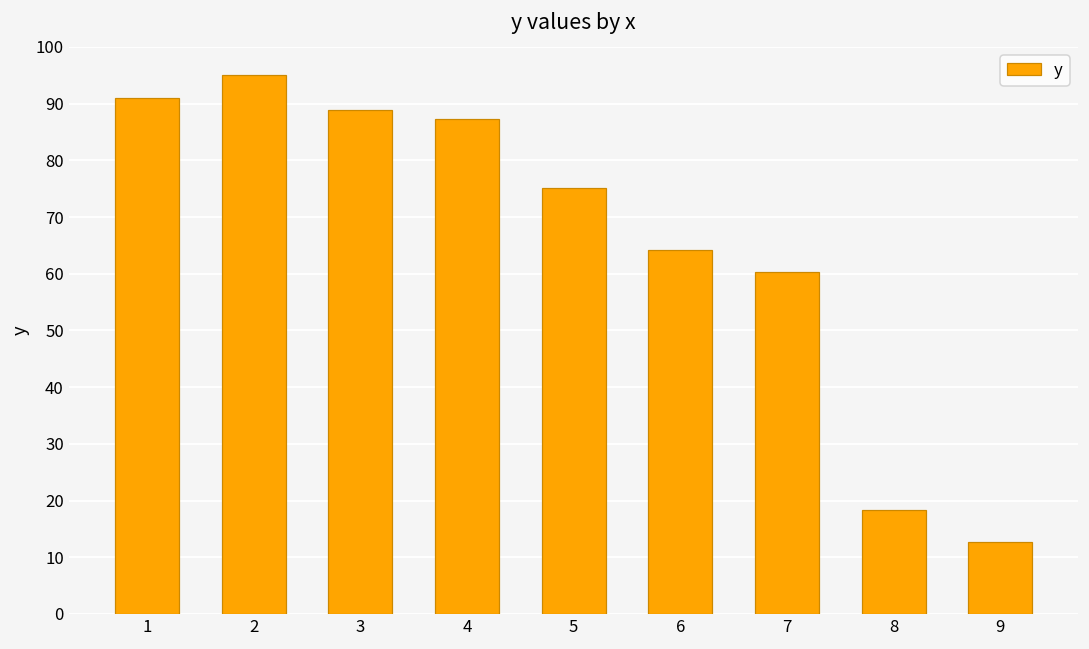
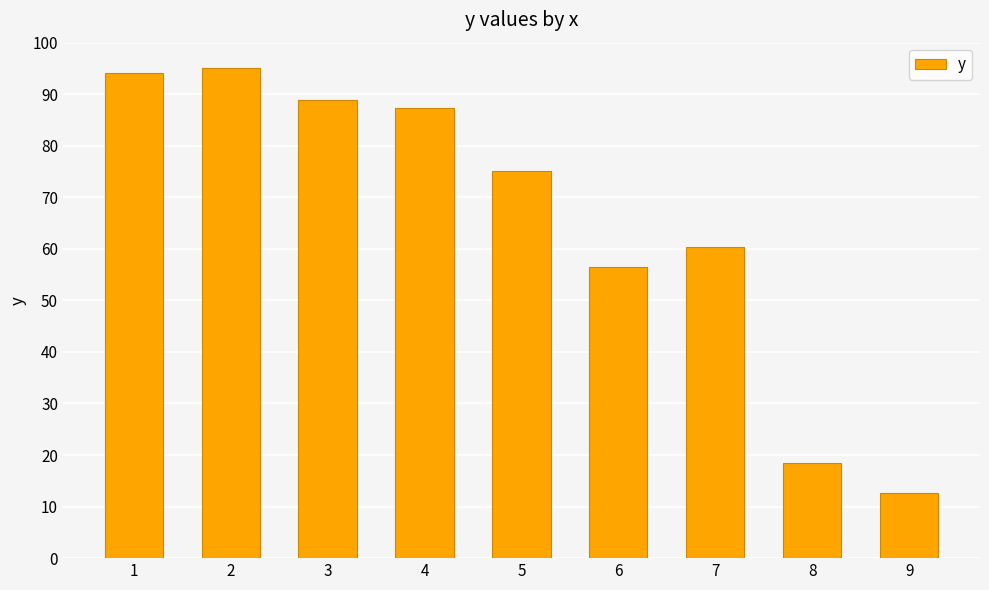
1: 91 -> 94
6: 64 -> 57
